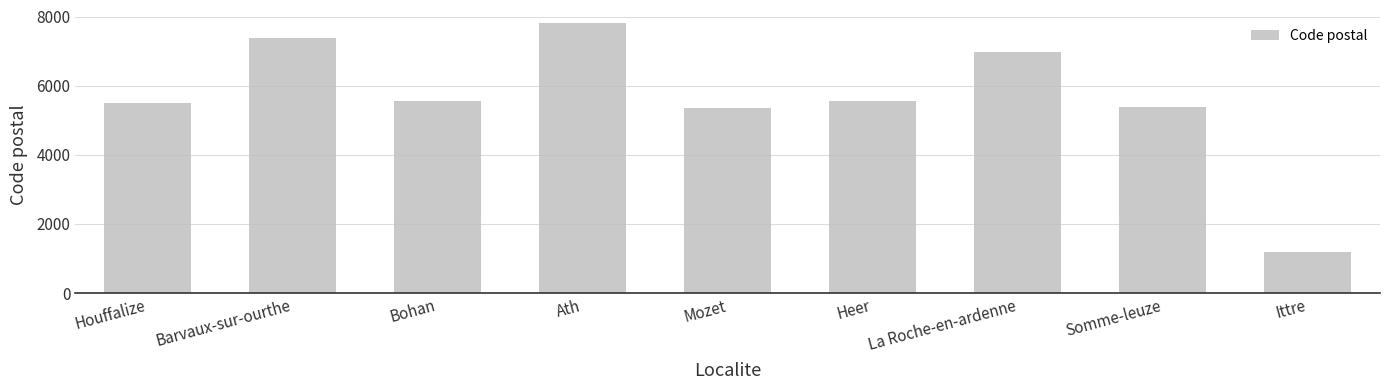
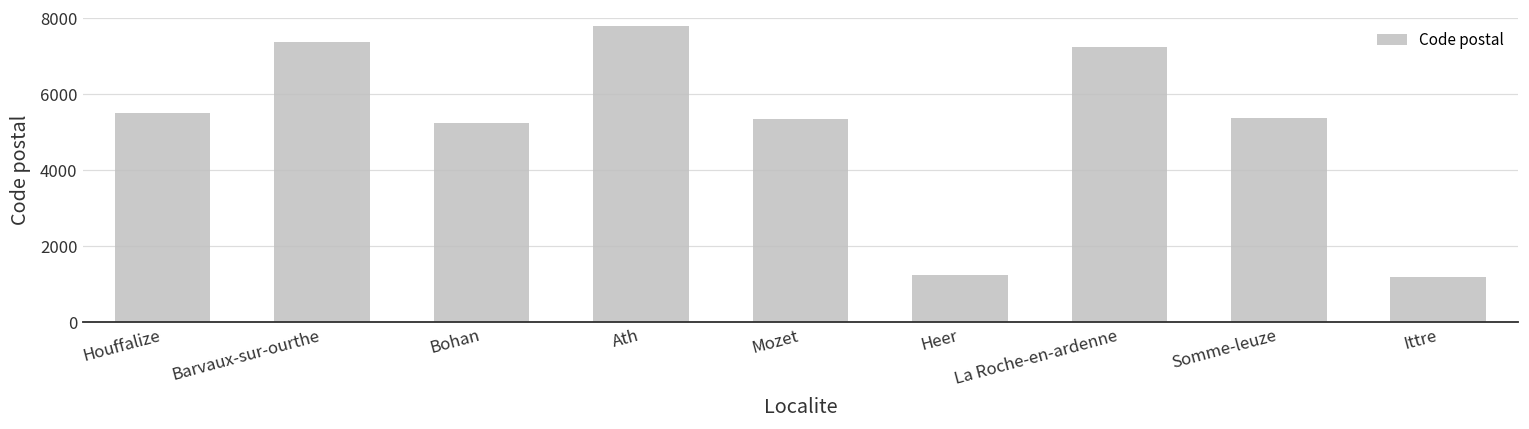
Bohan: 5600 -> 5200
Heer: 5500 -> 1300
La Roche-en-ardenne: 7000 -> 7200
